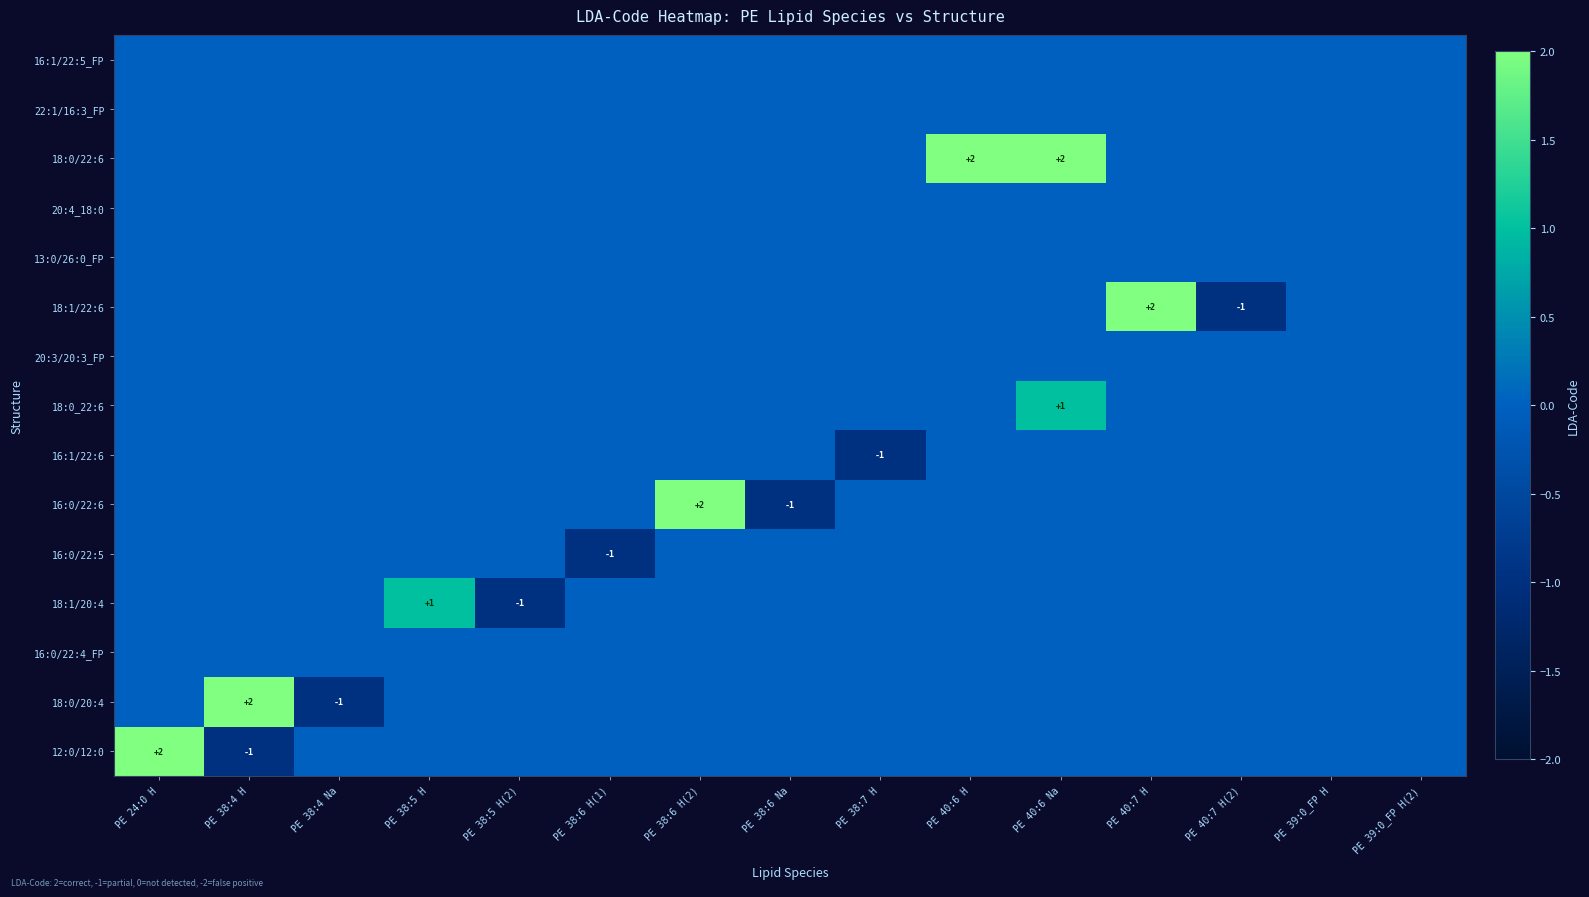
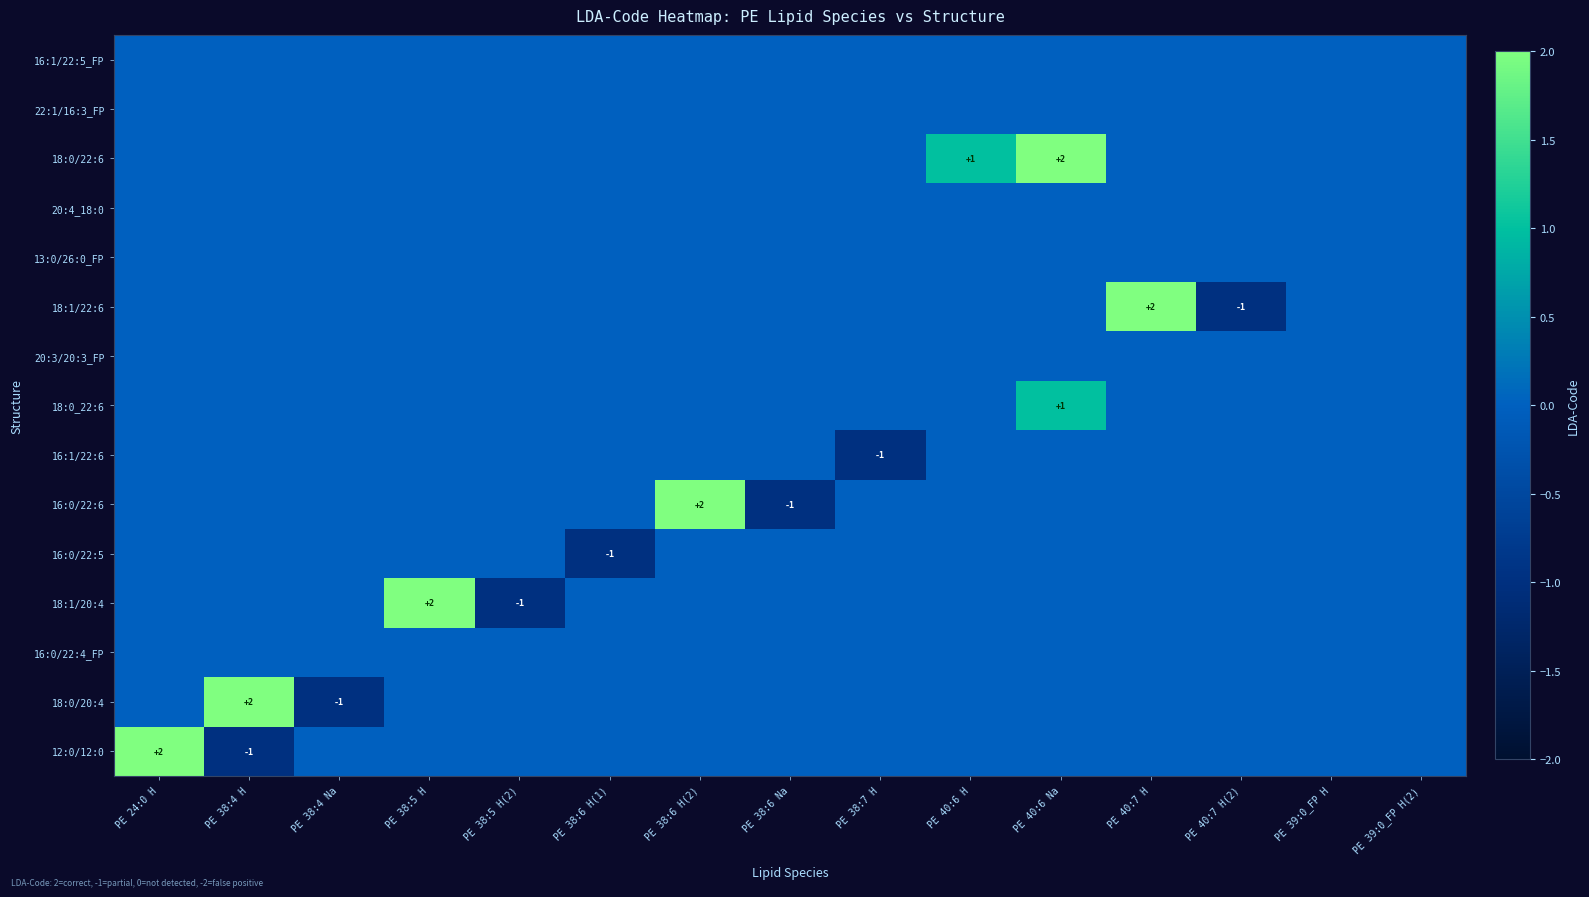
18:0/22:6, PE 40:6 H: +2 -> +1
18:1/20:4, PE 38:5 H: +1 -> +2
